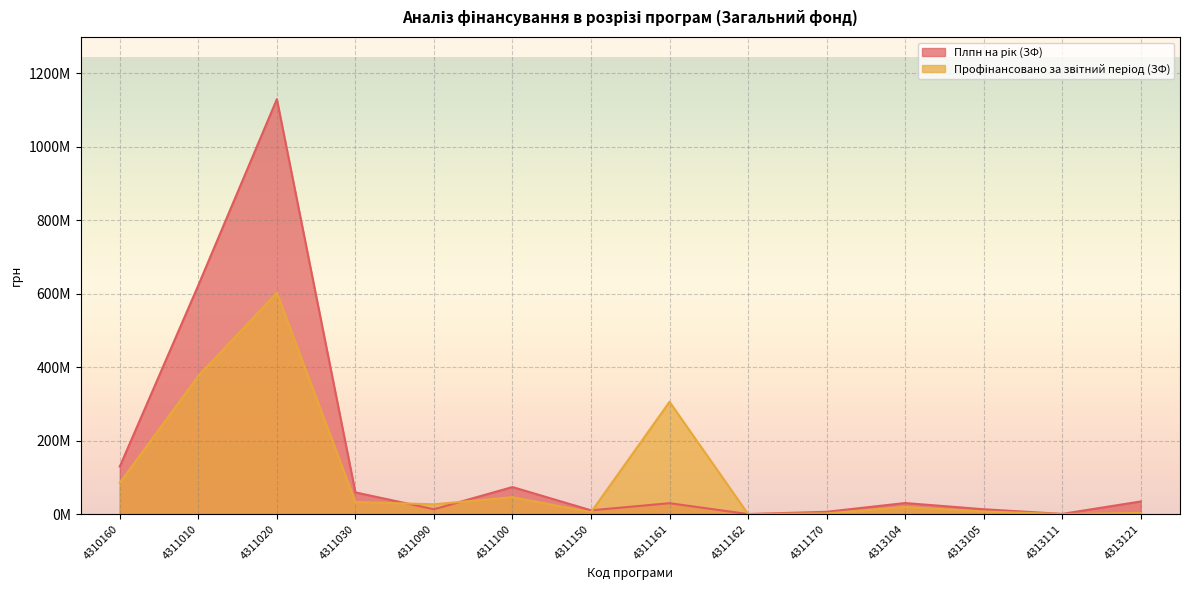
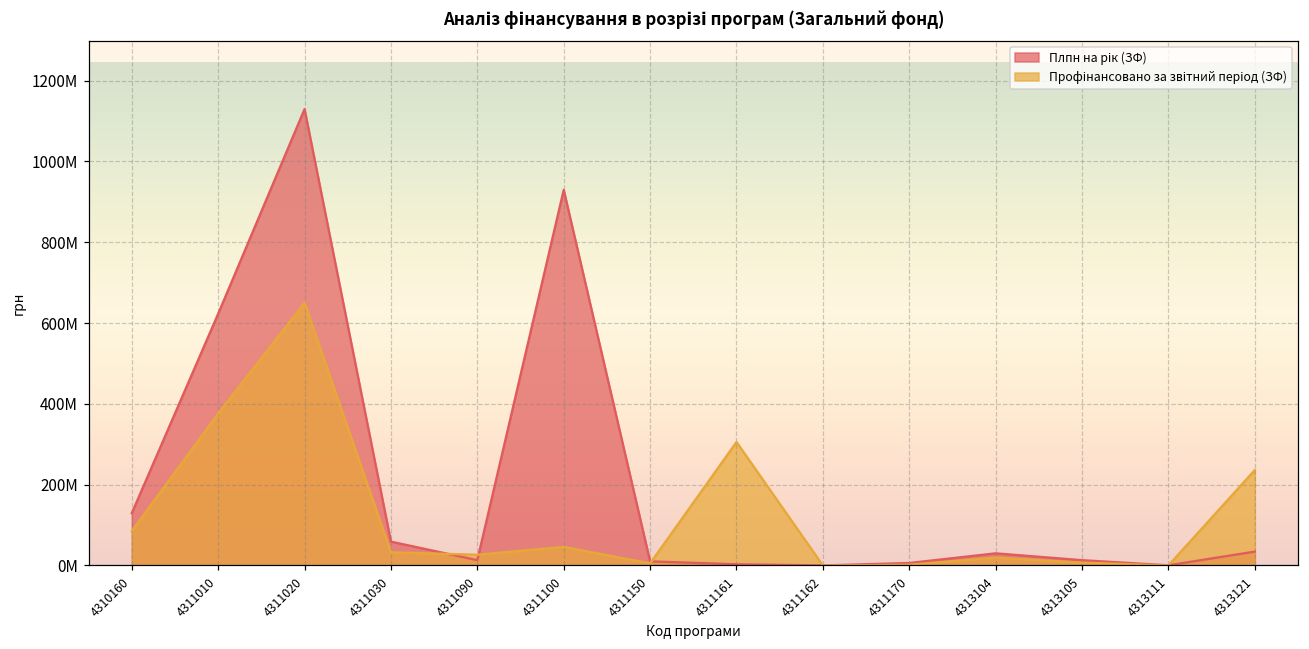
Профінансовано за звітний період (ЗФ), 4311020: 600000000 -> 650000000
Плпн на рік (ЗФ), 4311100: 70000000 -> 930000000
Плпн на рік (ЗФ), 4311161: 30000000 -> 0
Профінансовано за звітний період (ЗФ), 4313121: 0 -> 240000000
